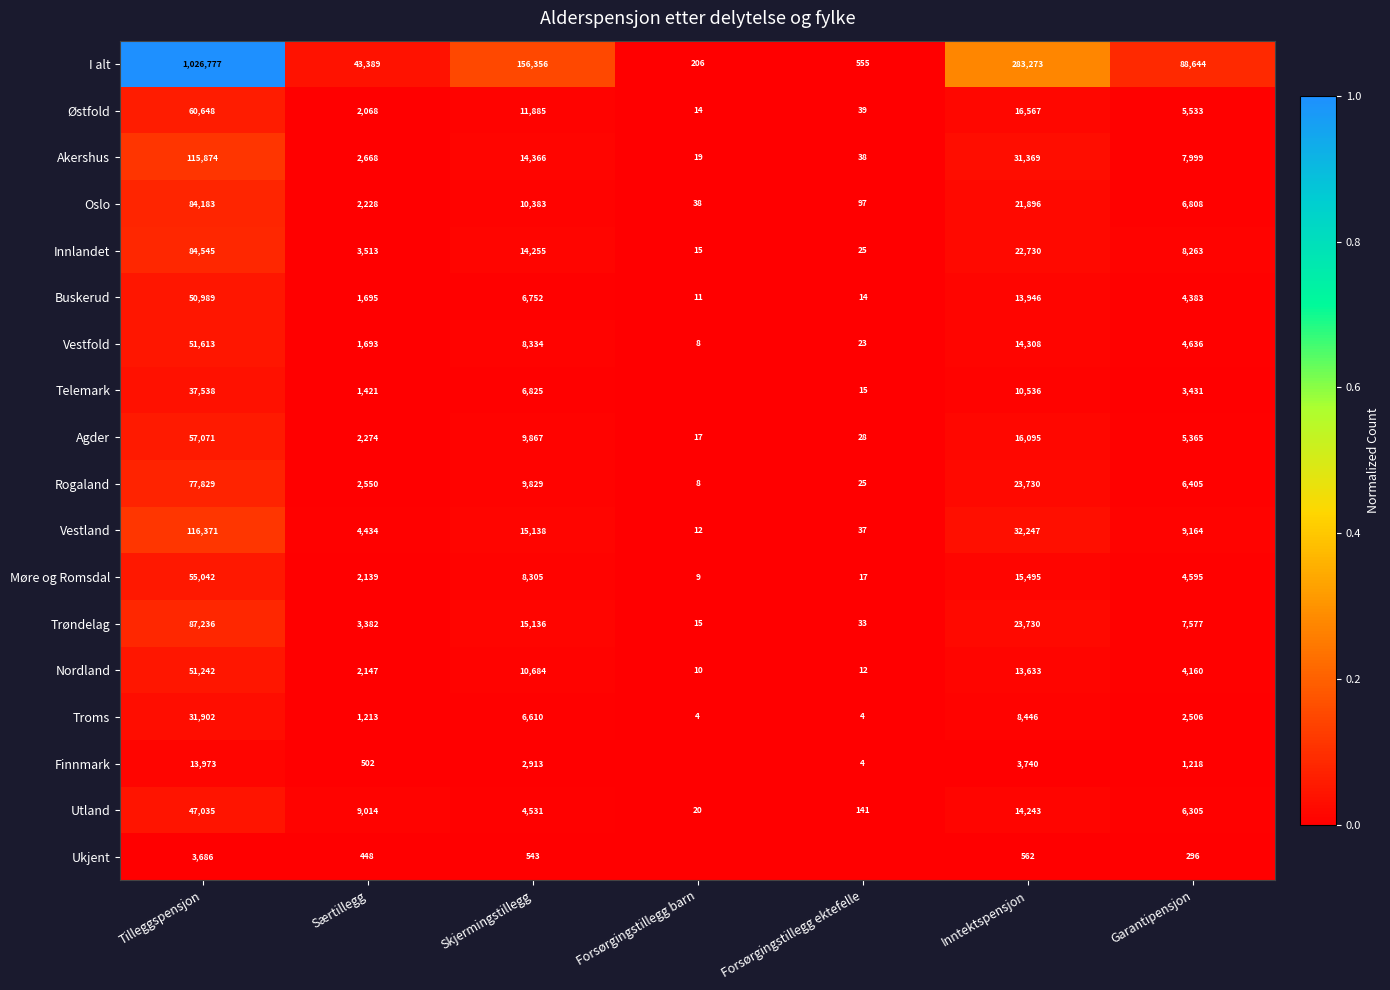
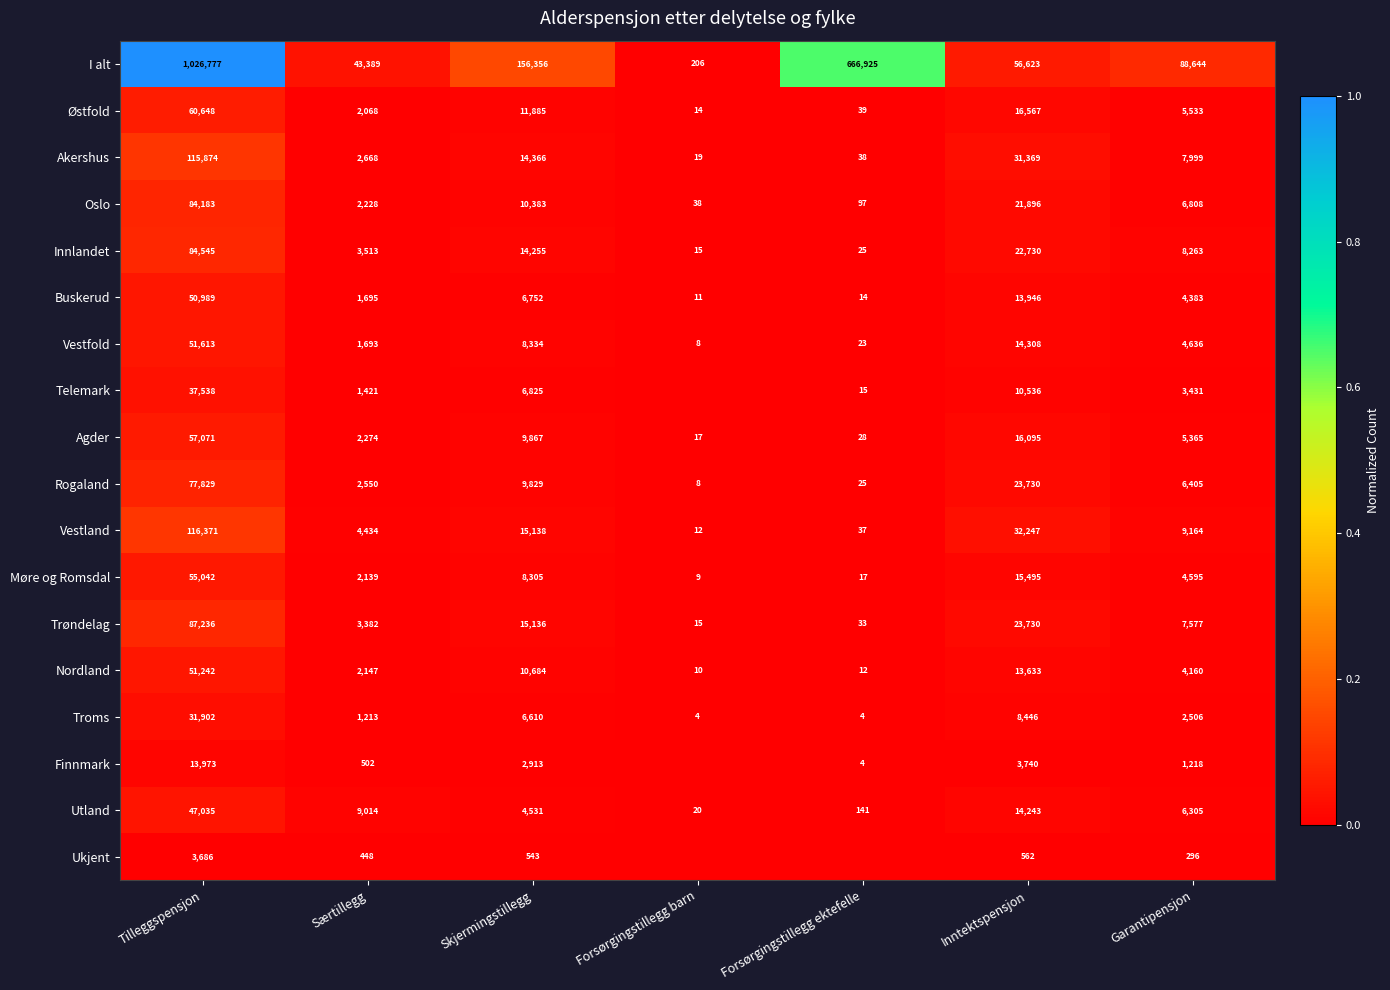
I alt, Forsørgingstillegg ektefelle: 555 -> 666,925
I alt, Inntektspensjon: 283,273 -> 56,623
